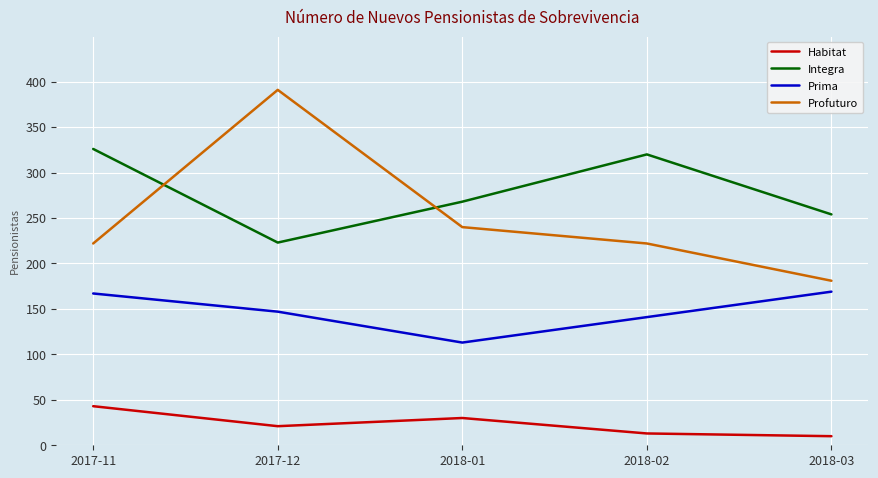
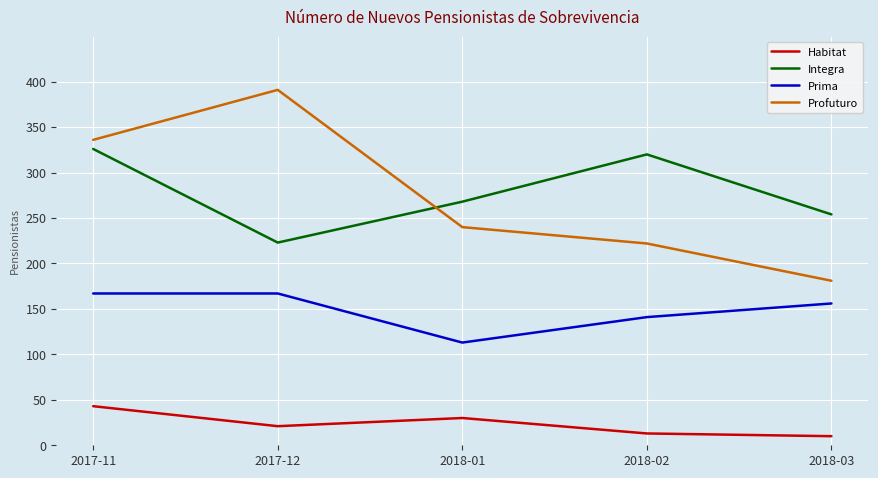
Profuturo, 2017-11: 220 -> 340
Prima, 2017-12: 150 -> 170
Prima, 2018-03: 170 -> 160
